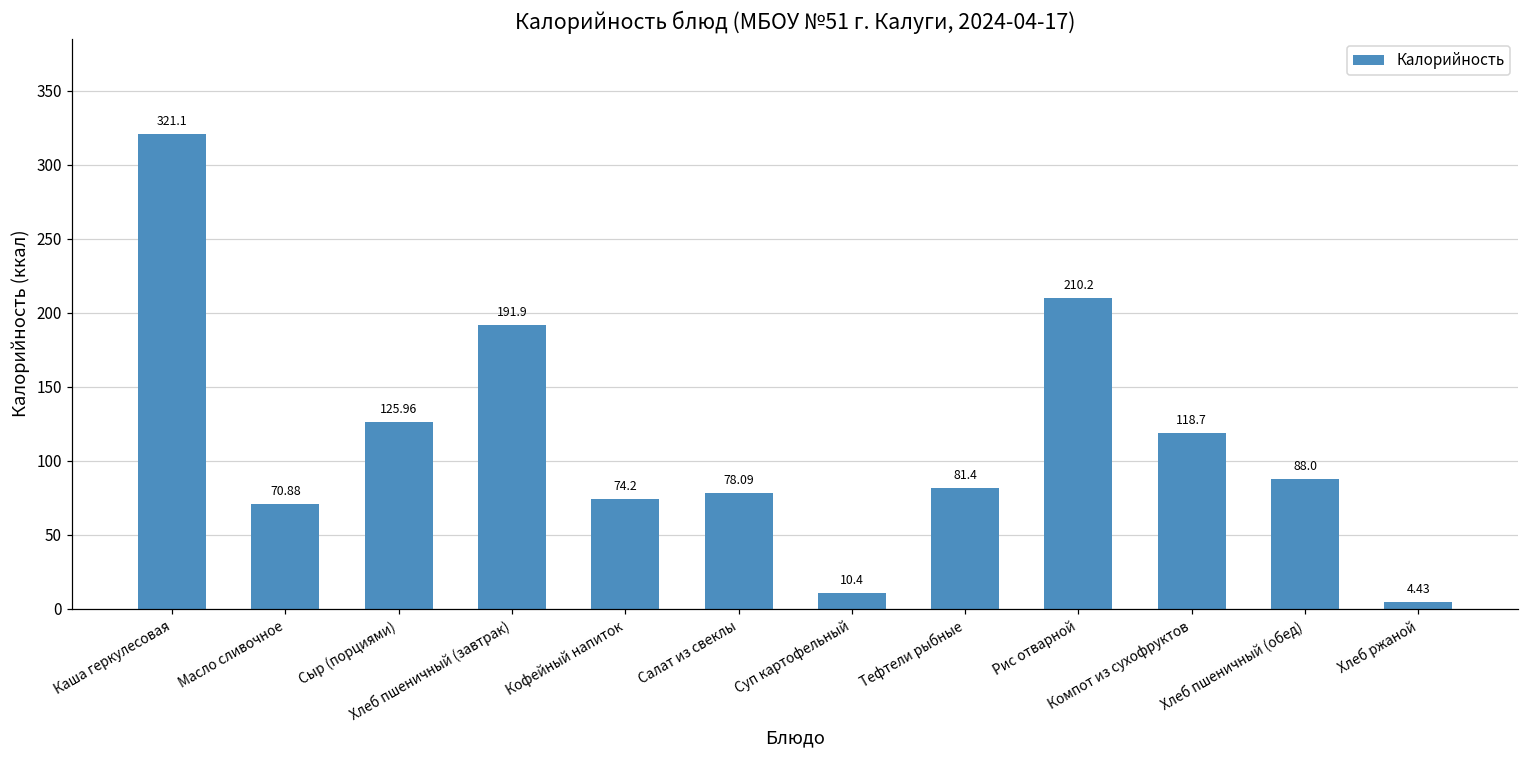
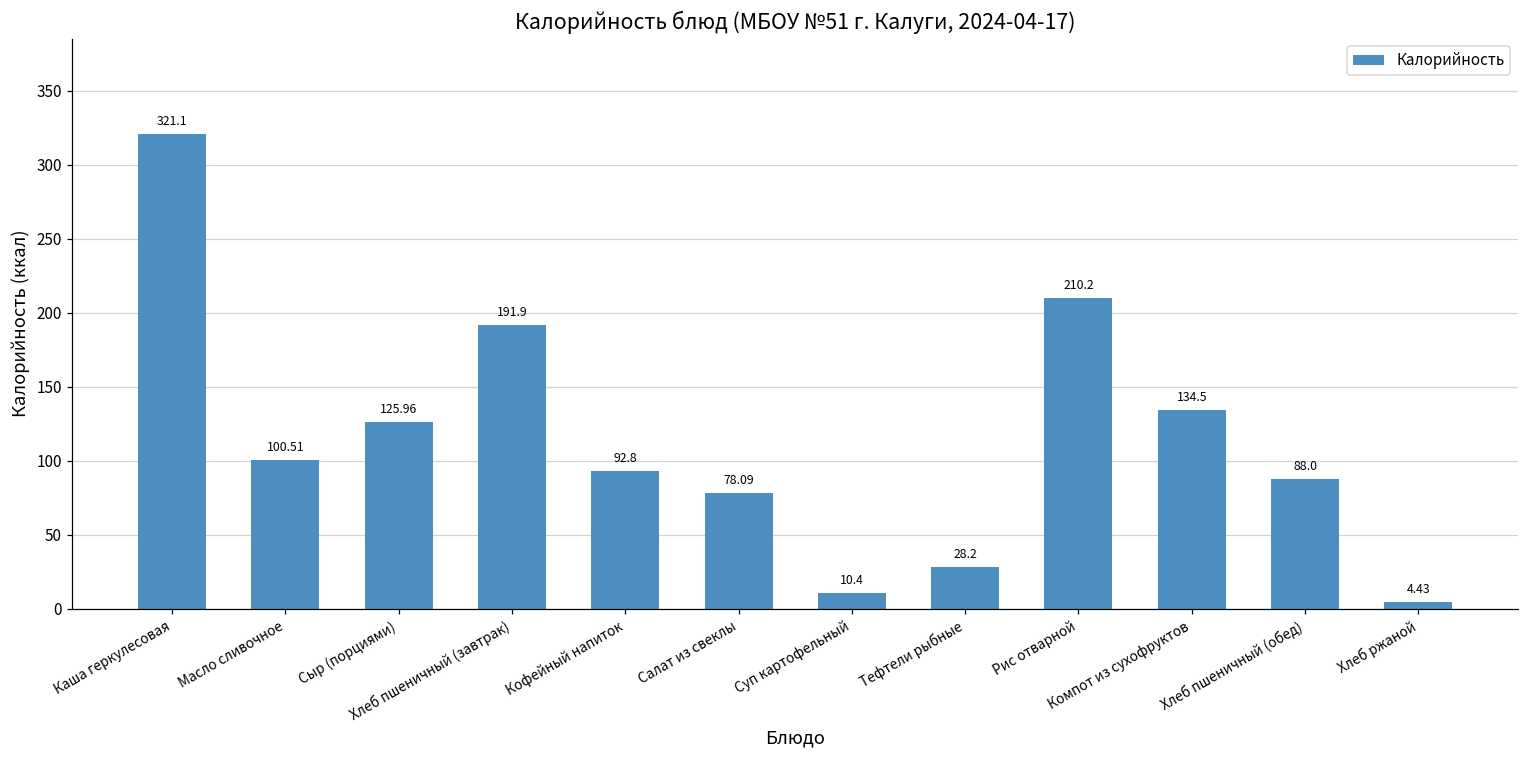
Масло сливочное: 70.88 -> 100.51
Кофейный напиток: 74.2 -> 92.8
Тефтели рыбные: 81.4 -> 28.2
Компот из сухофруктов: 118.7 -> 134.5
